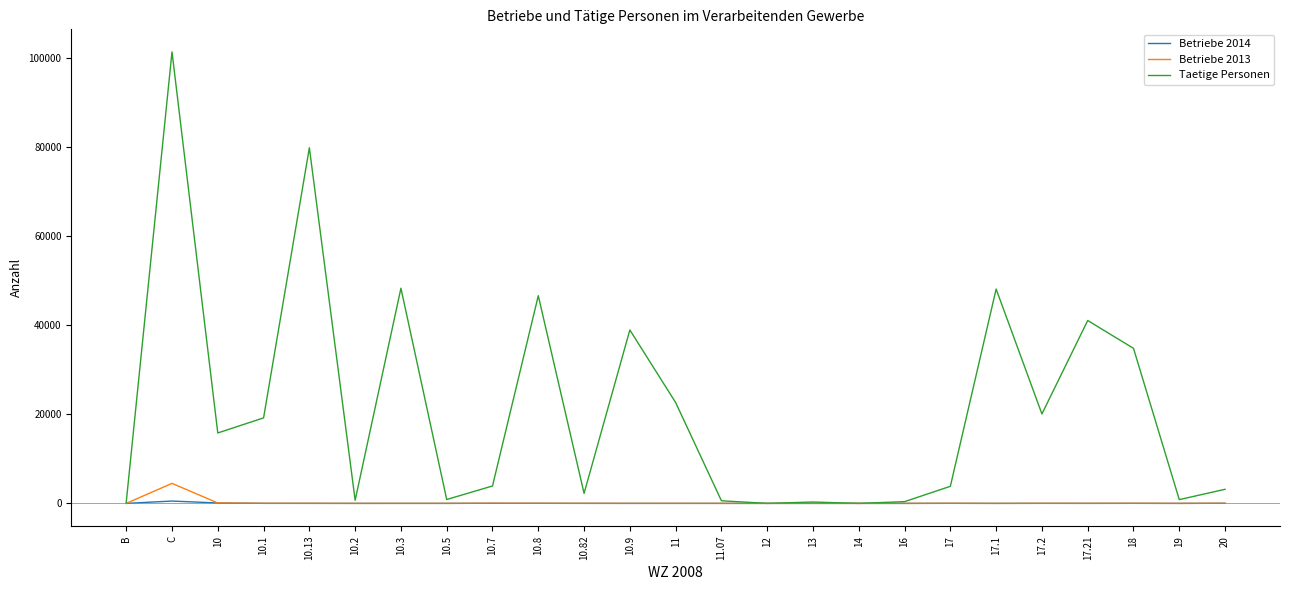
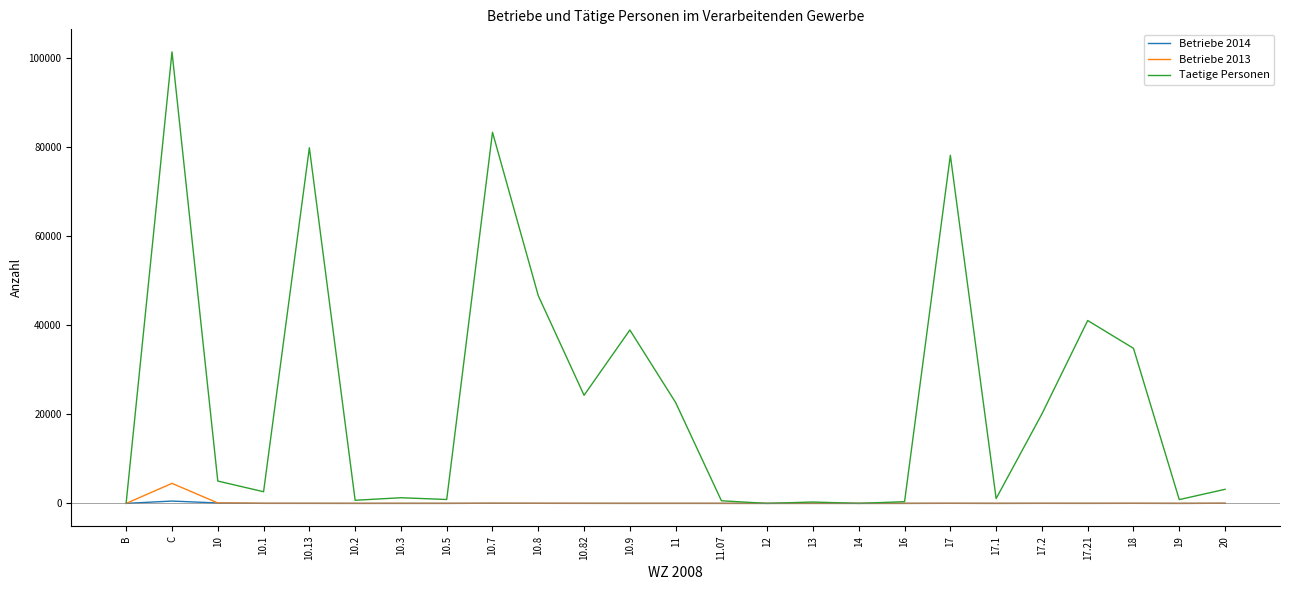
Taetige Personen, 10: 16000 -> 5000
Taetige Personen, 10.1: 19000 -> 3000
Taetige Personen, 10.3: 48000 -> 1000
Taetige Personen, 10.7: 4000 -> 83000
Taetige Personen, 10.82: 2000 -> 24000
Taetige Personen, 17: 4000 -> 78000
Taetige Personen, 17.1: 48000 -> 1000
